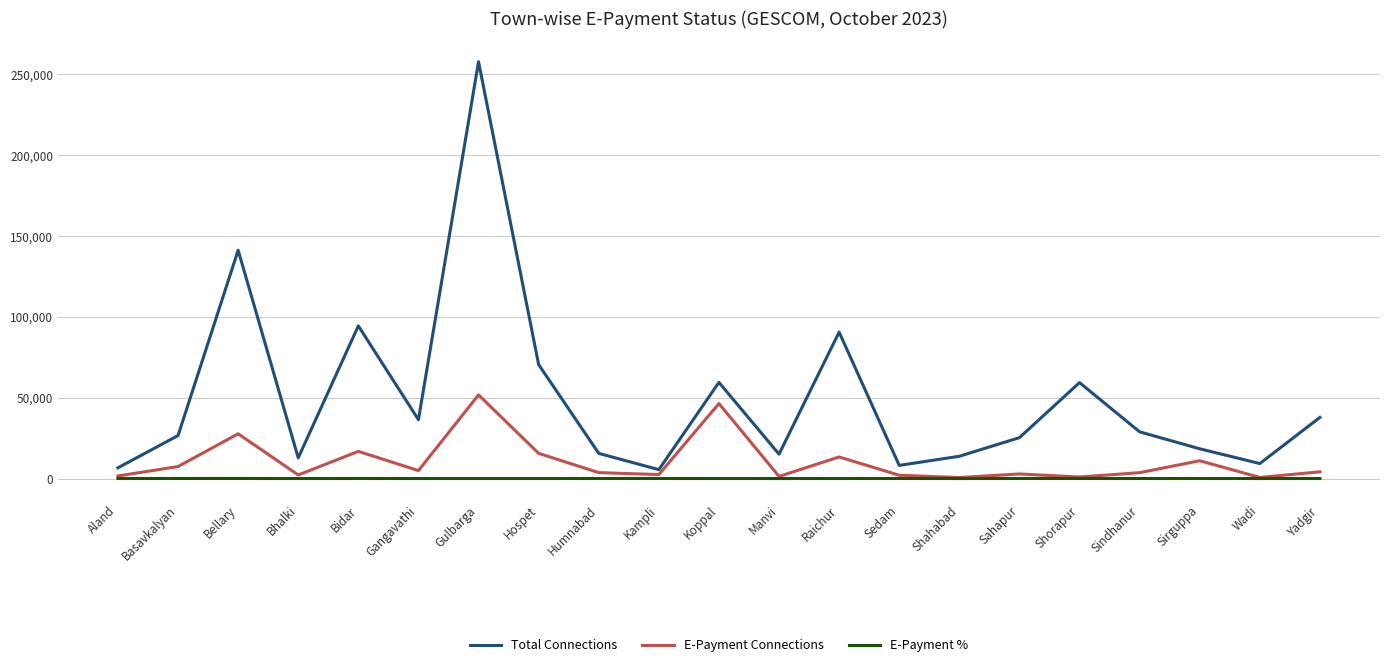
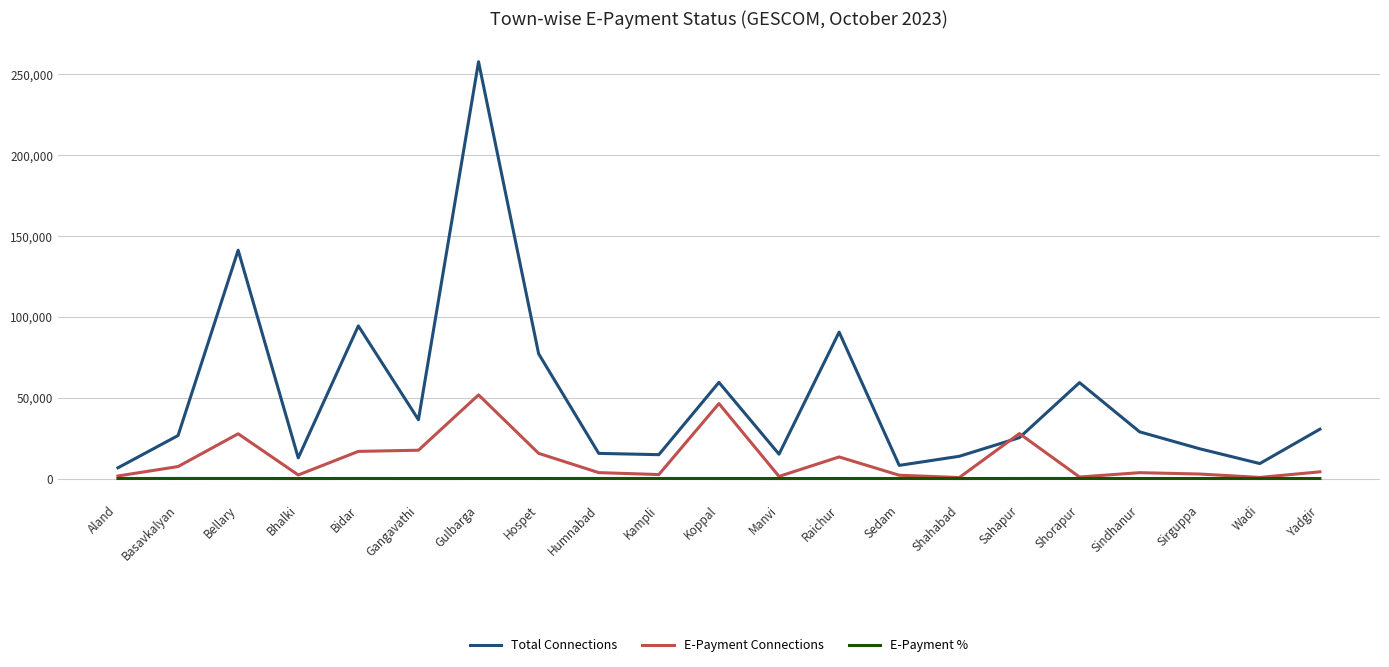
E-Payment Connections, Gangavathi: 5,000 -> 17,000
Total Connections, Hospet: 70,000 -> 77,000
Total Connections, Kampli: 6,000 -> 15,000
E-Payment Connections, Sahapur: 3,000 -> 28,000
E-Payment Connections, Sirguppa: 11,000 -> 3,000
Total Connections, Yadgir: 38,000 -> 30,000
